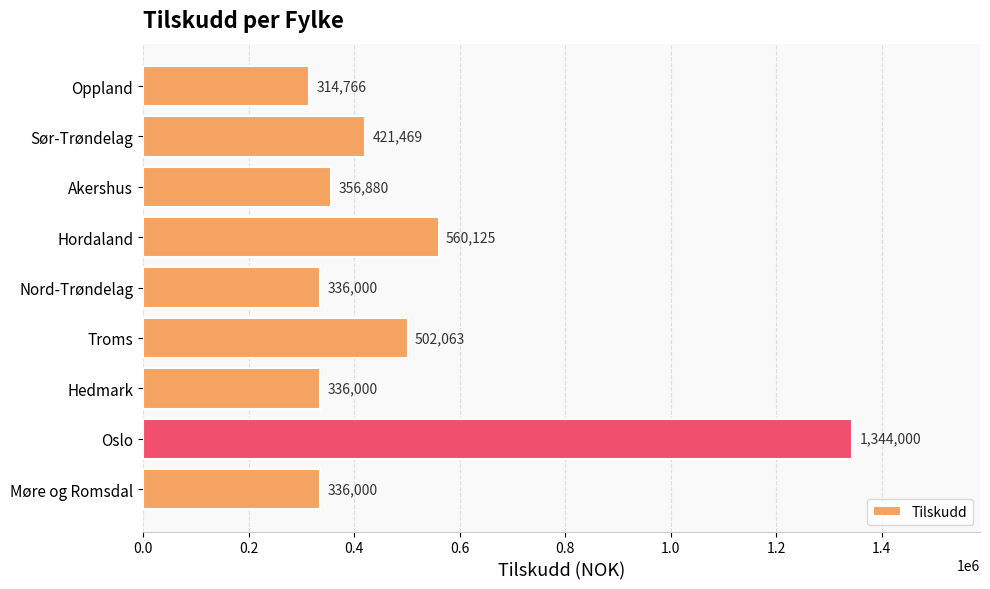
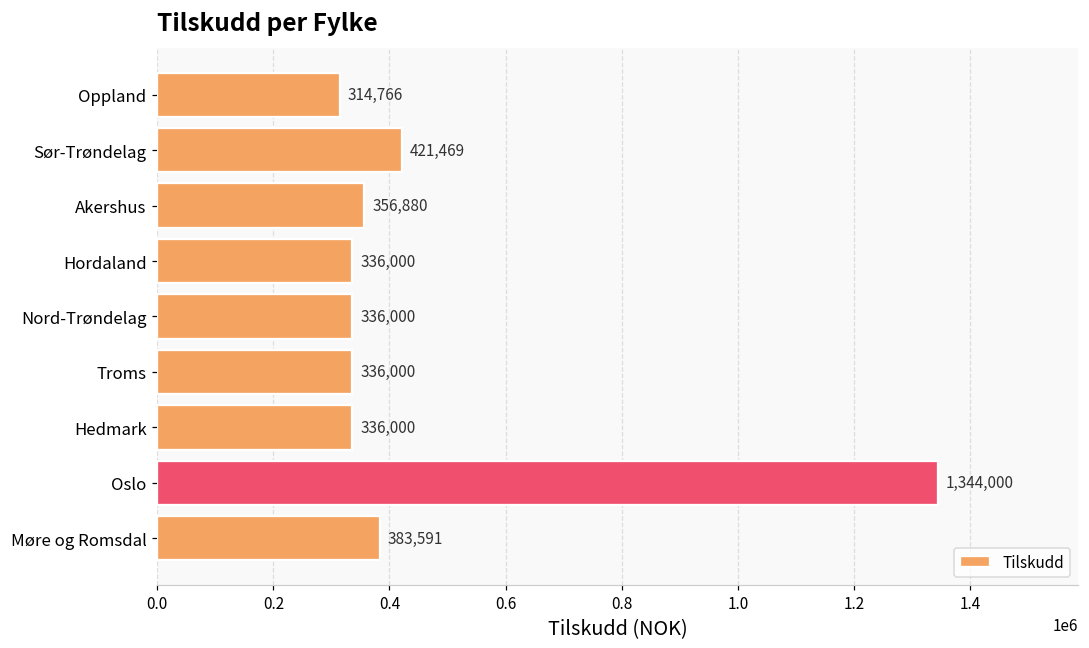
Hordaland: 560,125 -> 336,000
Troms: 502,063 -> 336,000
Møre og Romsdal: 336,000 -> 383,591
